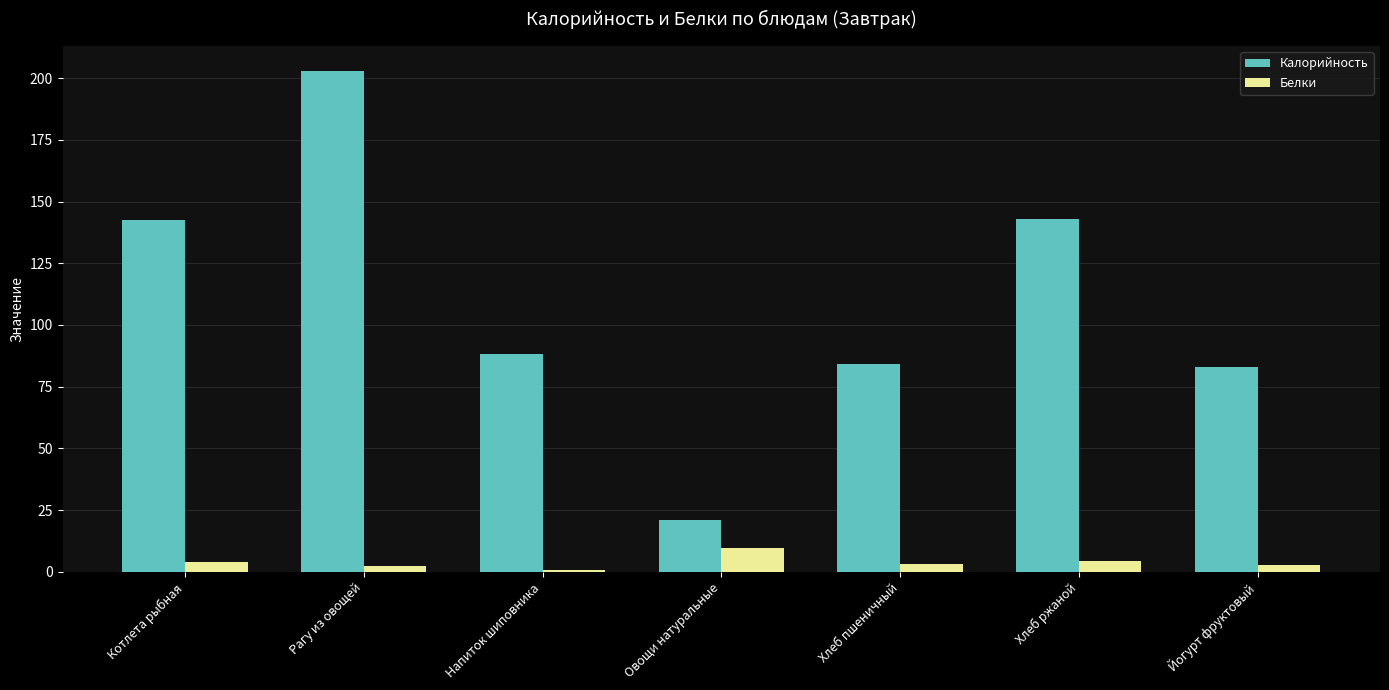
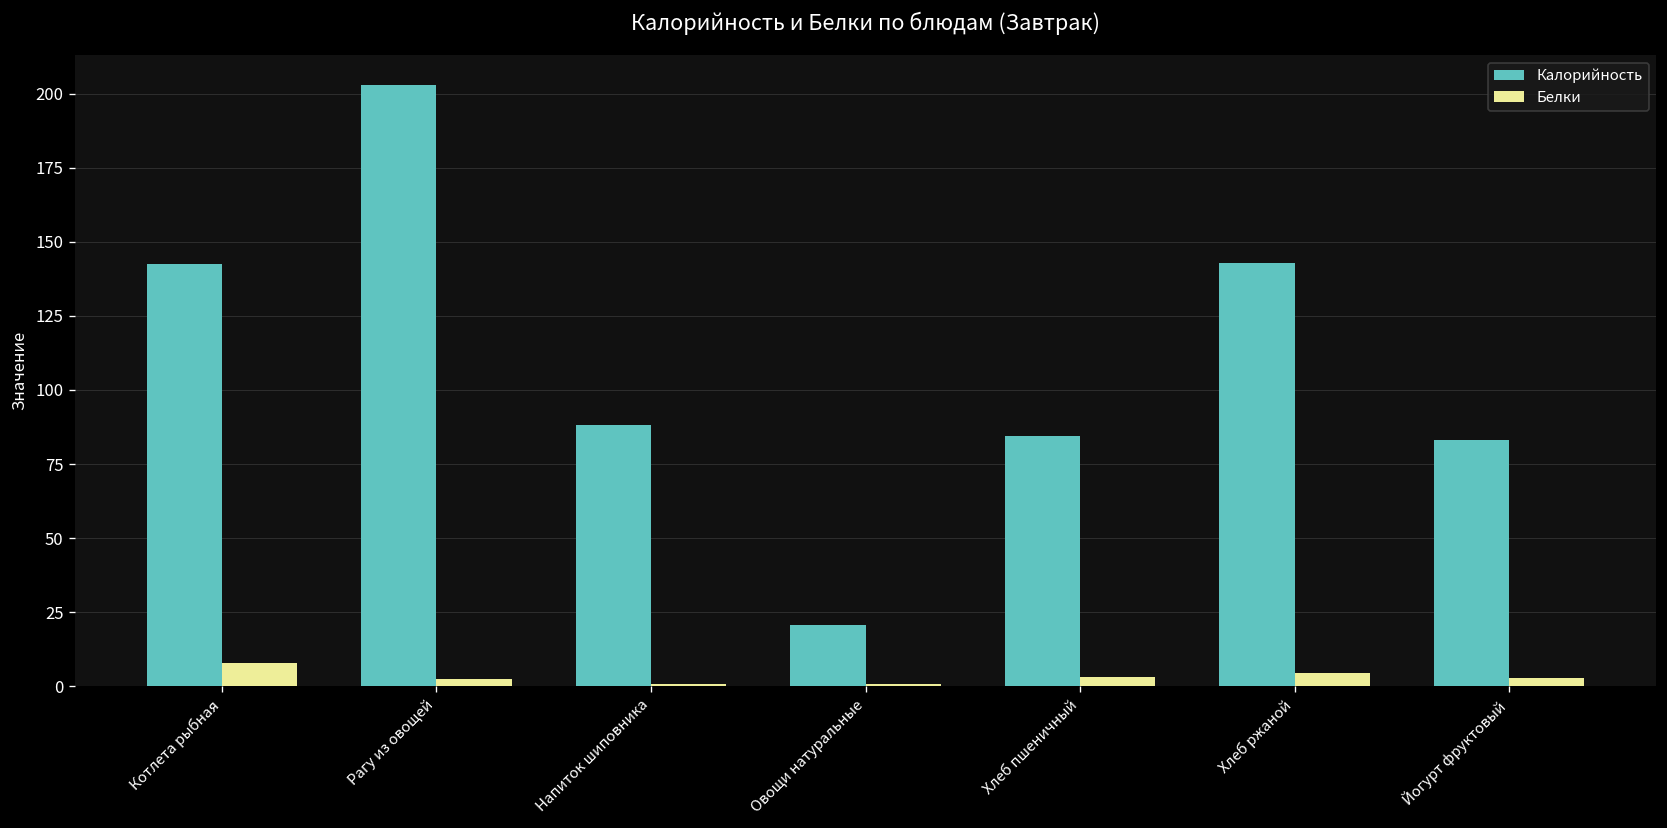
Белки, Котлета рыбная: 4 -> 8
Белки, Овощи натуральные: 9 -> 1
